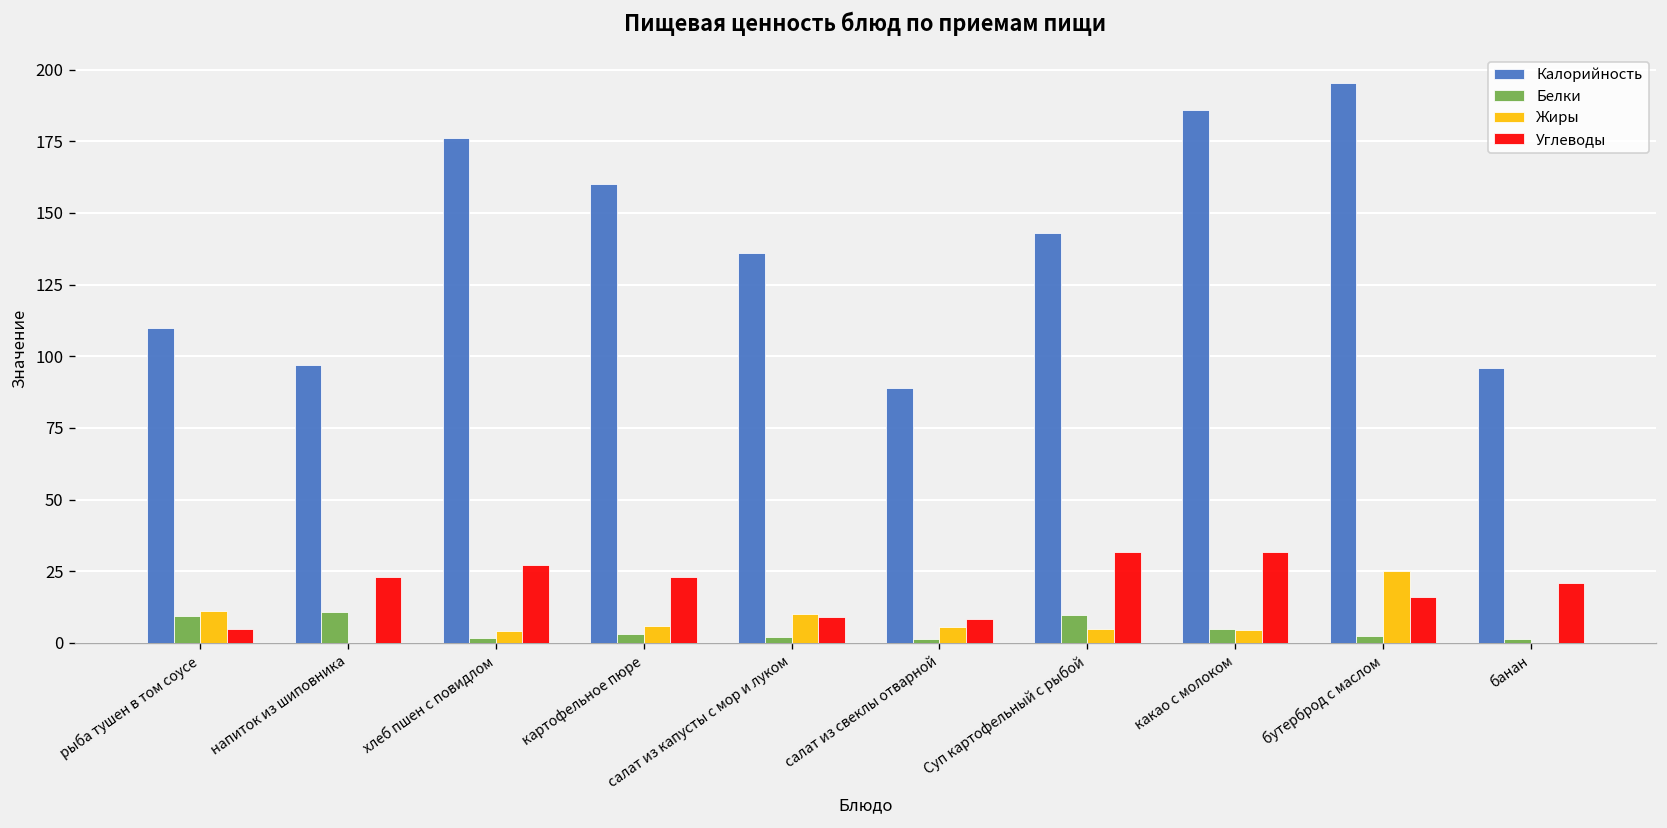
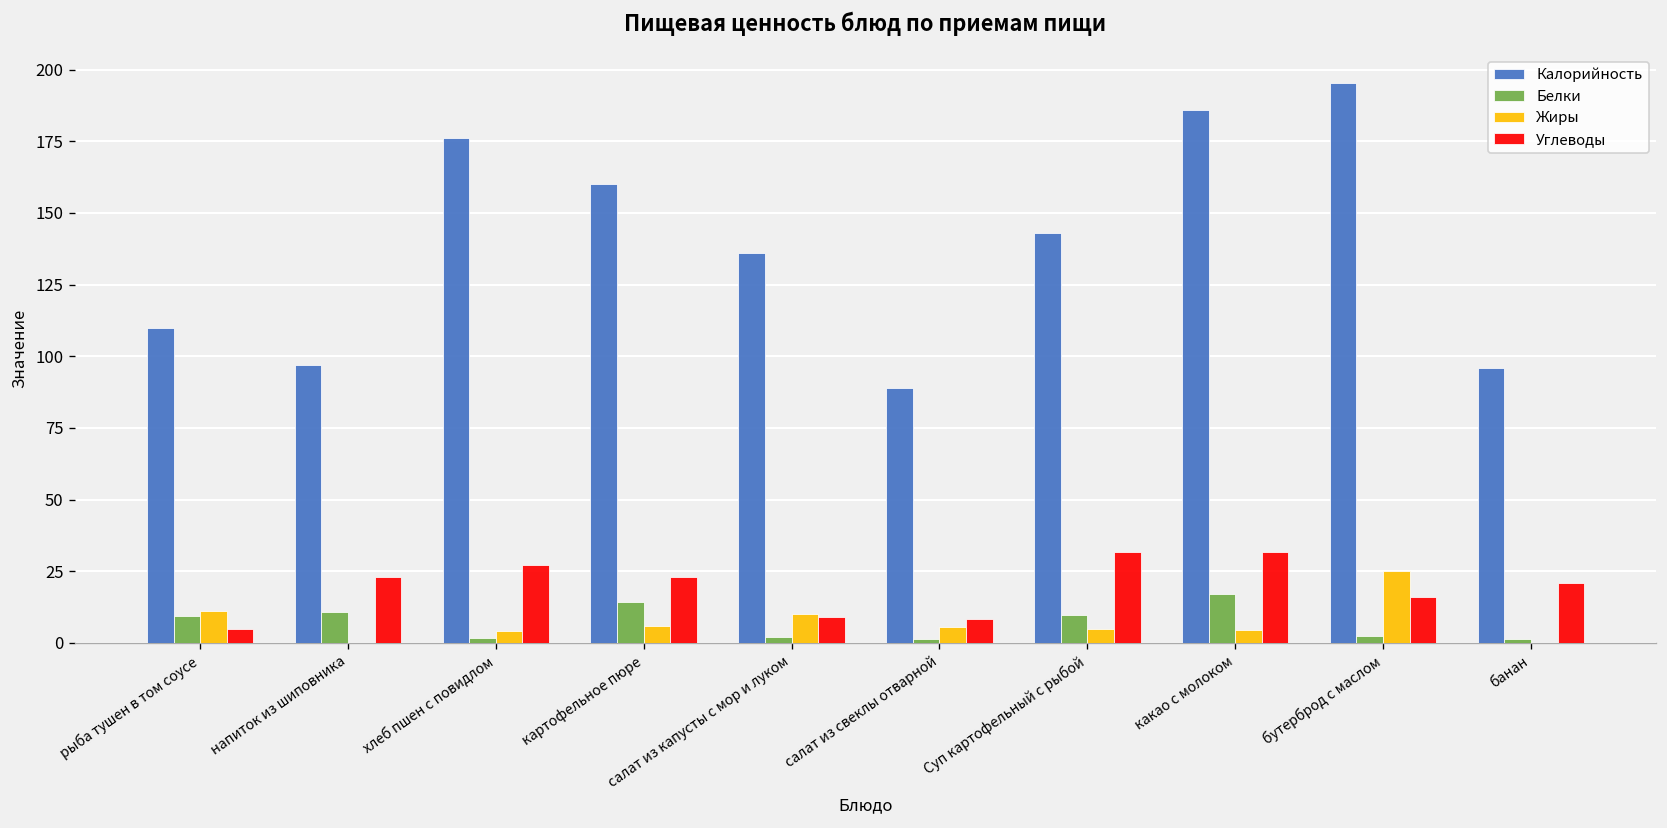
Белки, картофельное пюре: 3 -> 14
Белки, какао с молоком: 5 -> 17
